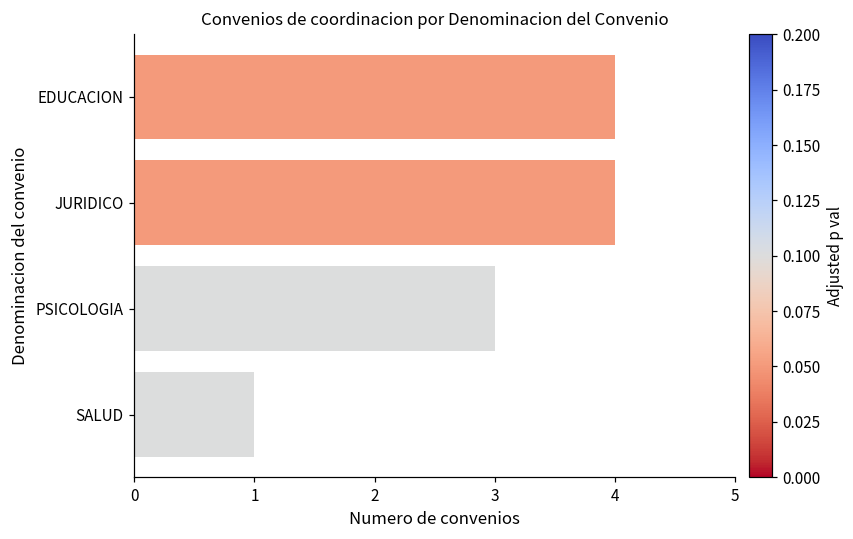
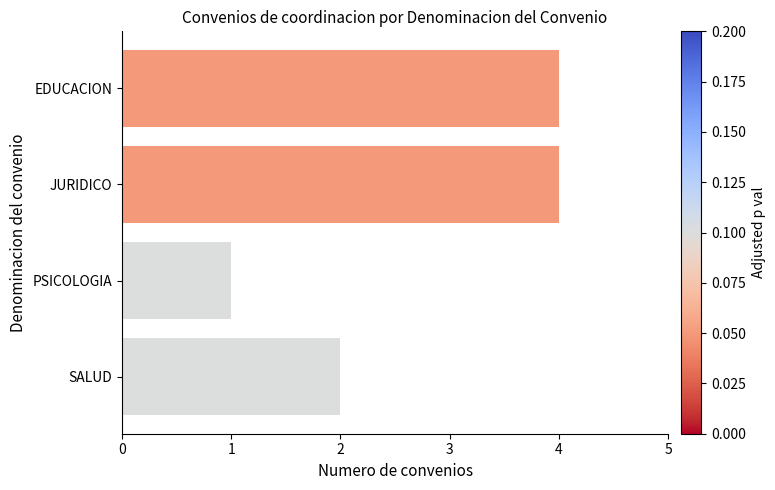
PSICOLOGIA: 3 -> 1
SALUD: 1 -> 2
